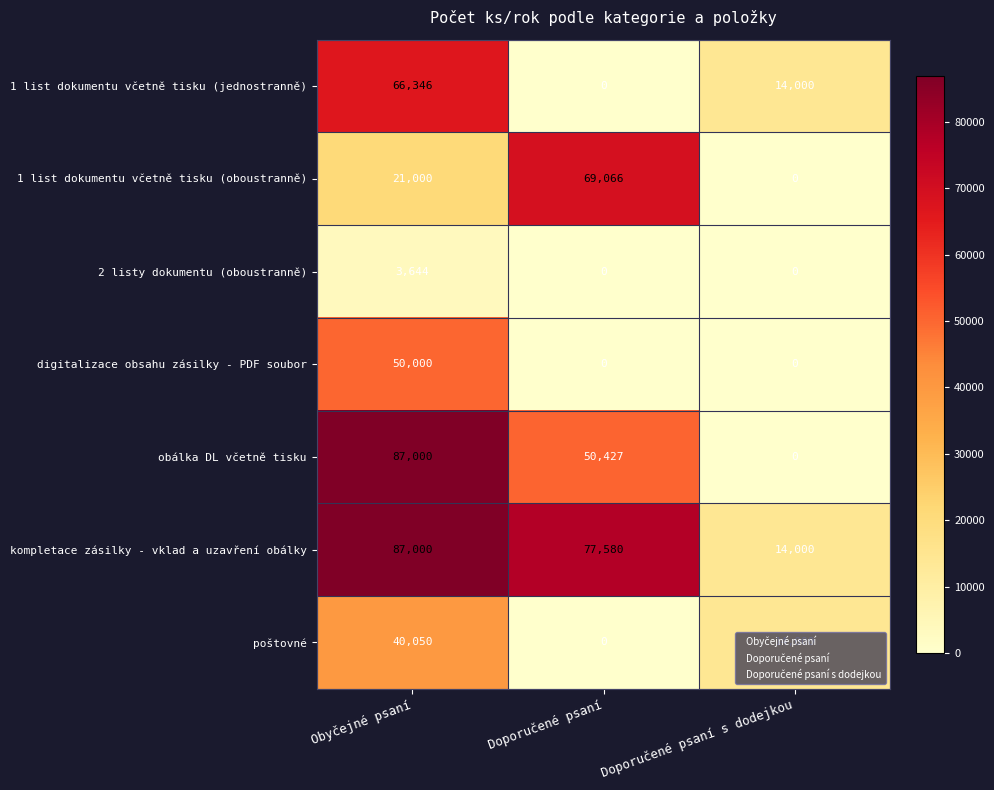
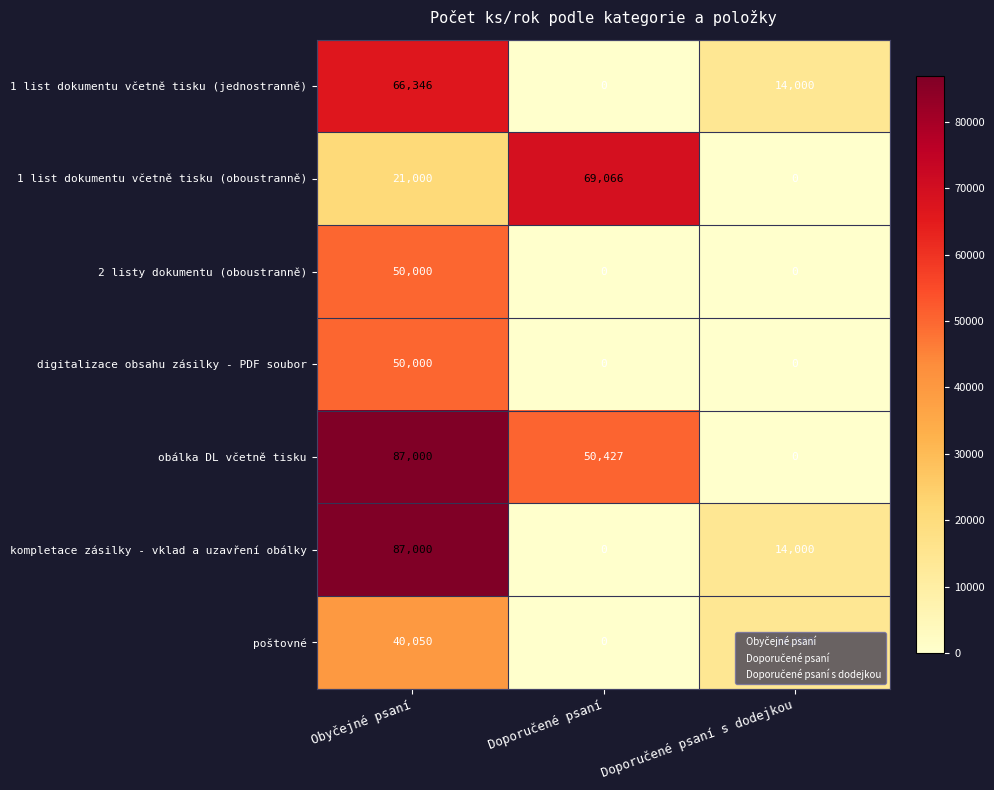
2 listy dokumentu (oboustranně), Obyčejné psaní: 3,644 -> 50,000
kompletace zásilky - vklad a uzavření obálky, Doporučené psaní: 77,580 -> 0
